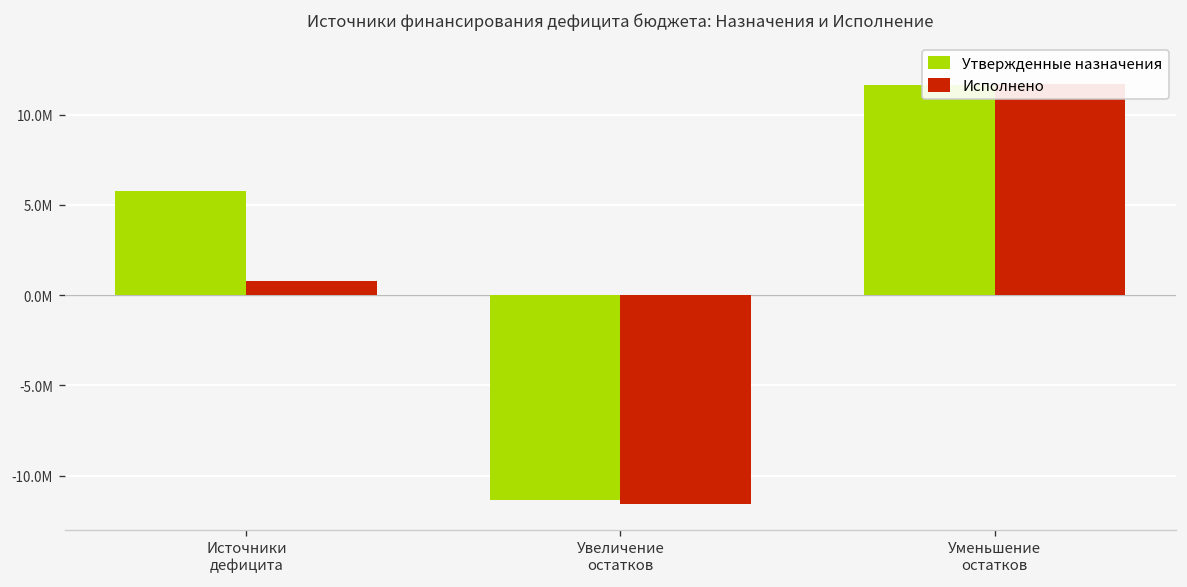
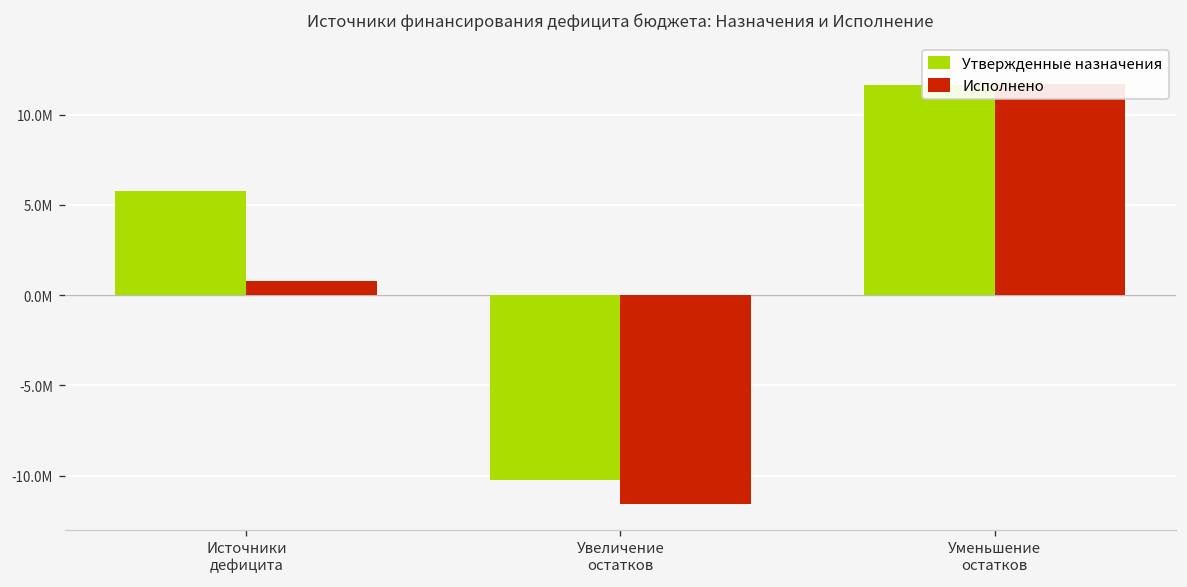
Утвержденные назначения, Увеличение остатков: -11400000 -> -10200000
